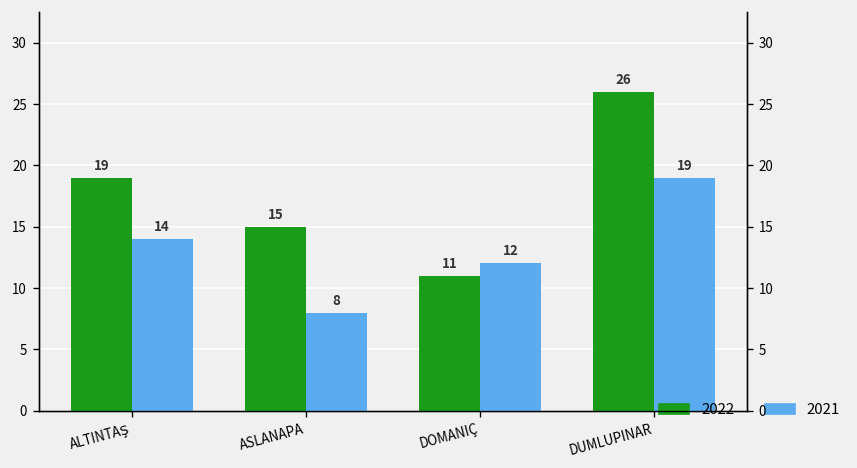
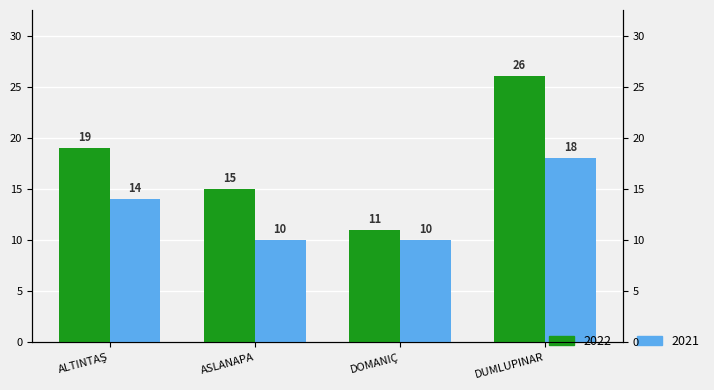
2021, ASLANAPA: 8 -> 10
2021, DOMANIÇ: 12 -> 10
2021, DUMLUPINAR: 19 -> 18
